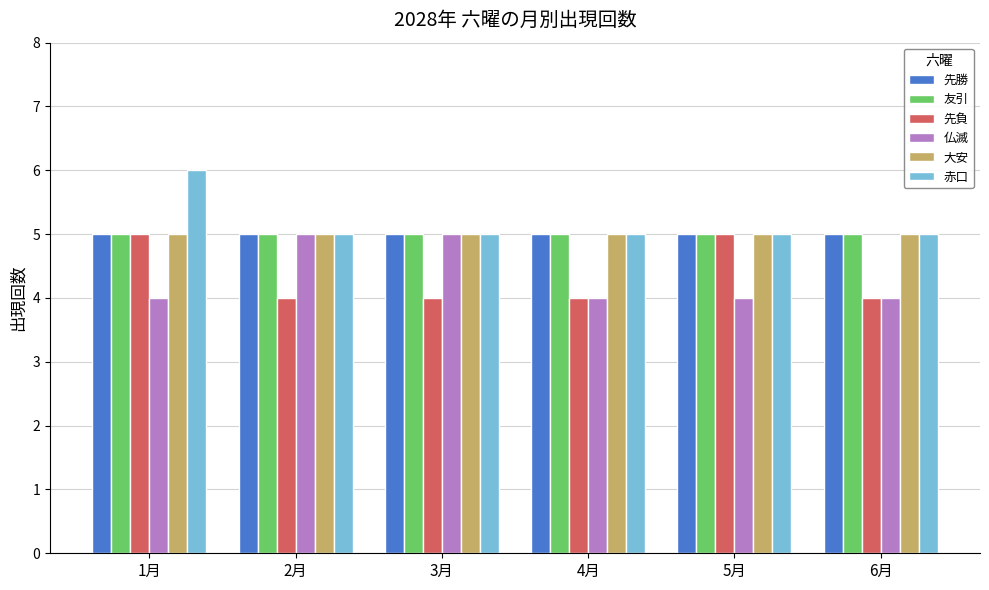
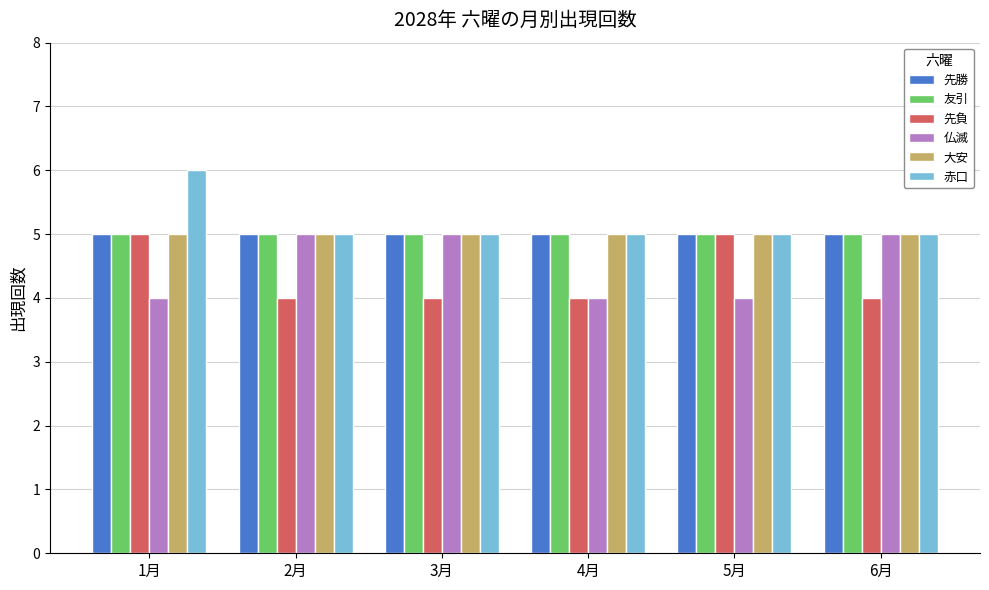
仏滅, 6月: 4 -> 5
